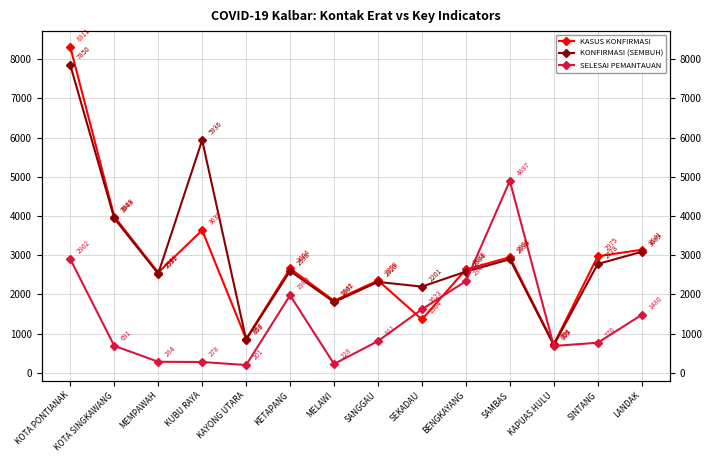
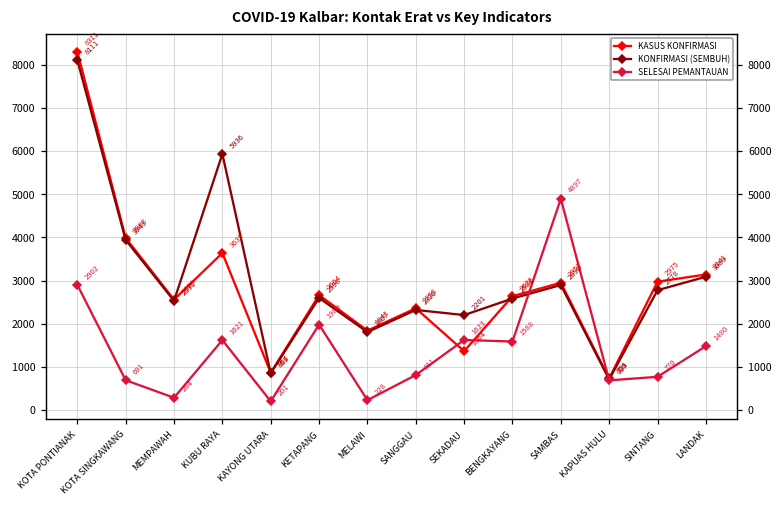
KONFIRMASI (SEMBUH), KOTA PONTIANAK: 7850 -> 8111
SELESAI PEMANTAUAN, KUBU RAYA: 278 -> 1621
SELESAI PEMANTAUAN, BENGKAYANG: 2340 -> 1588
